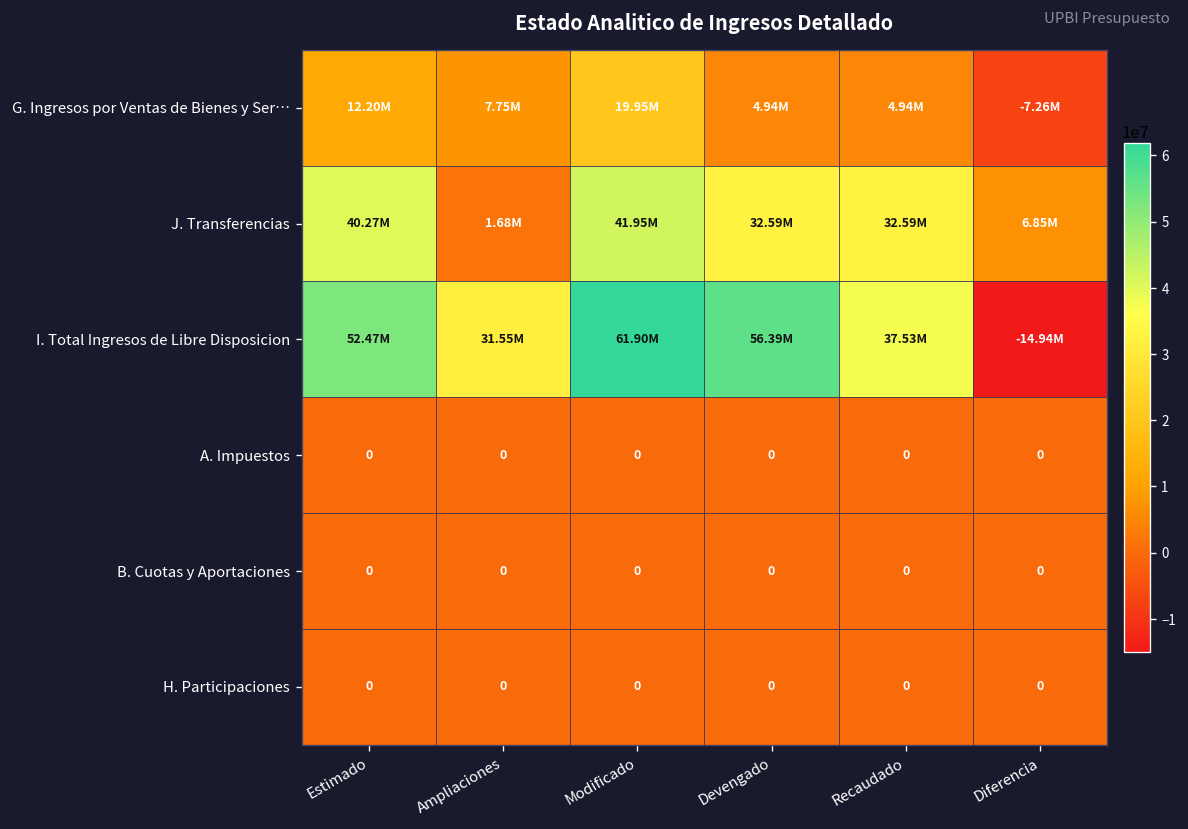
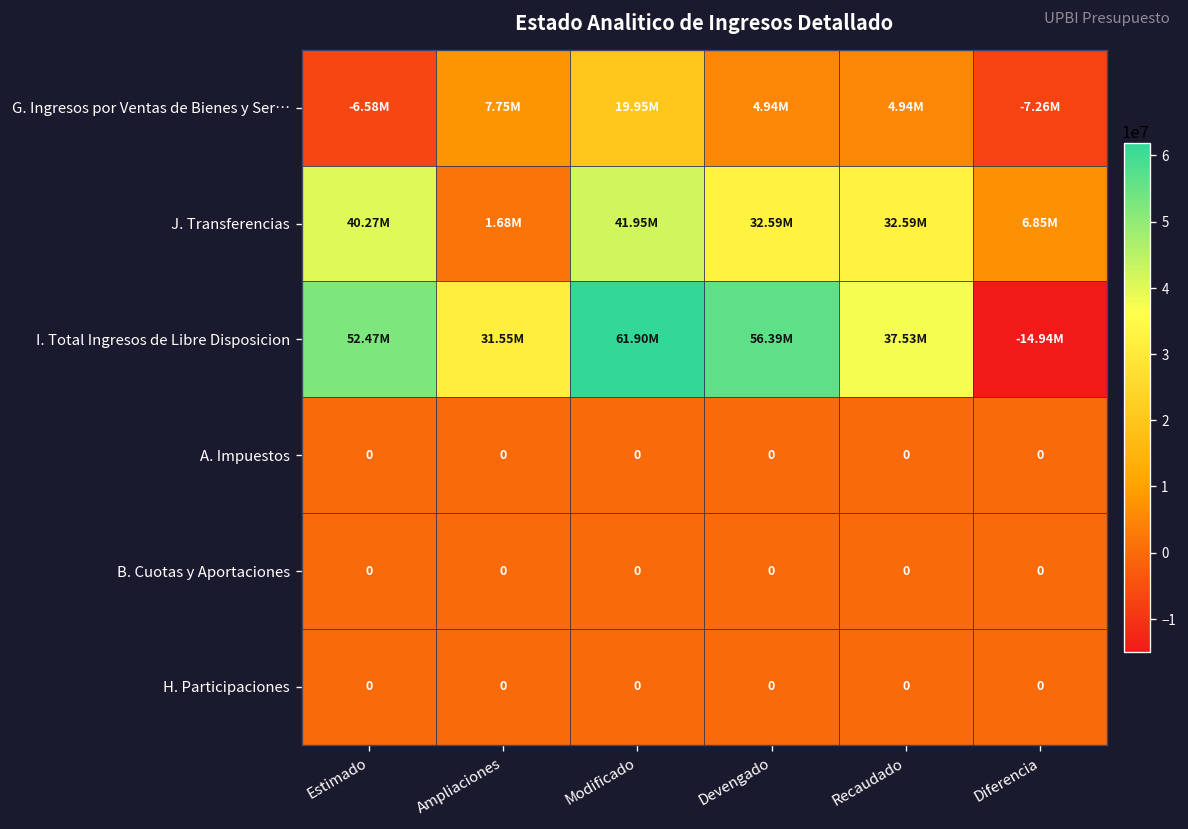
G. Ingresos por Ventas de Bienes y Ser…, Estimado: 12.20M -> -6.58M
